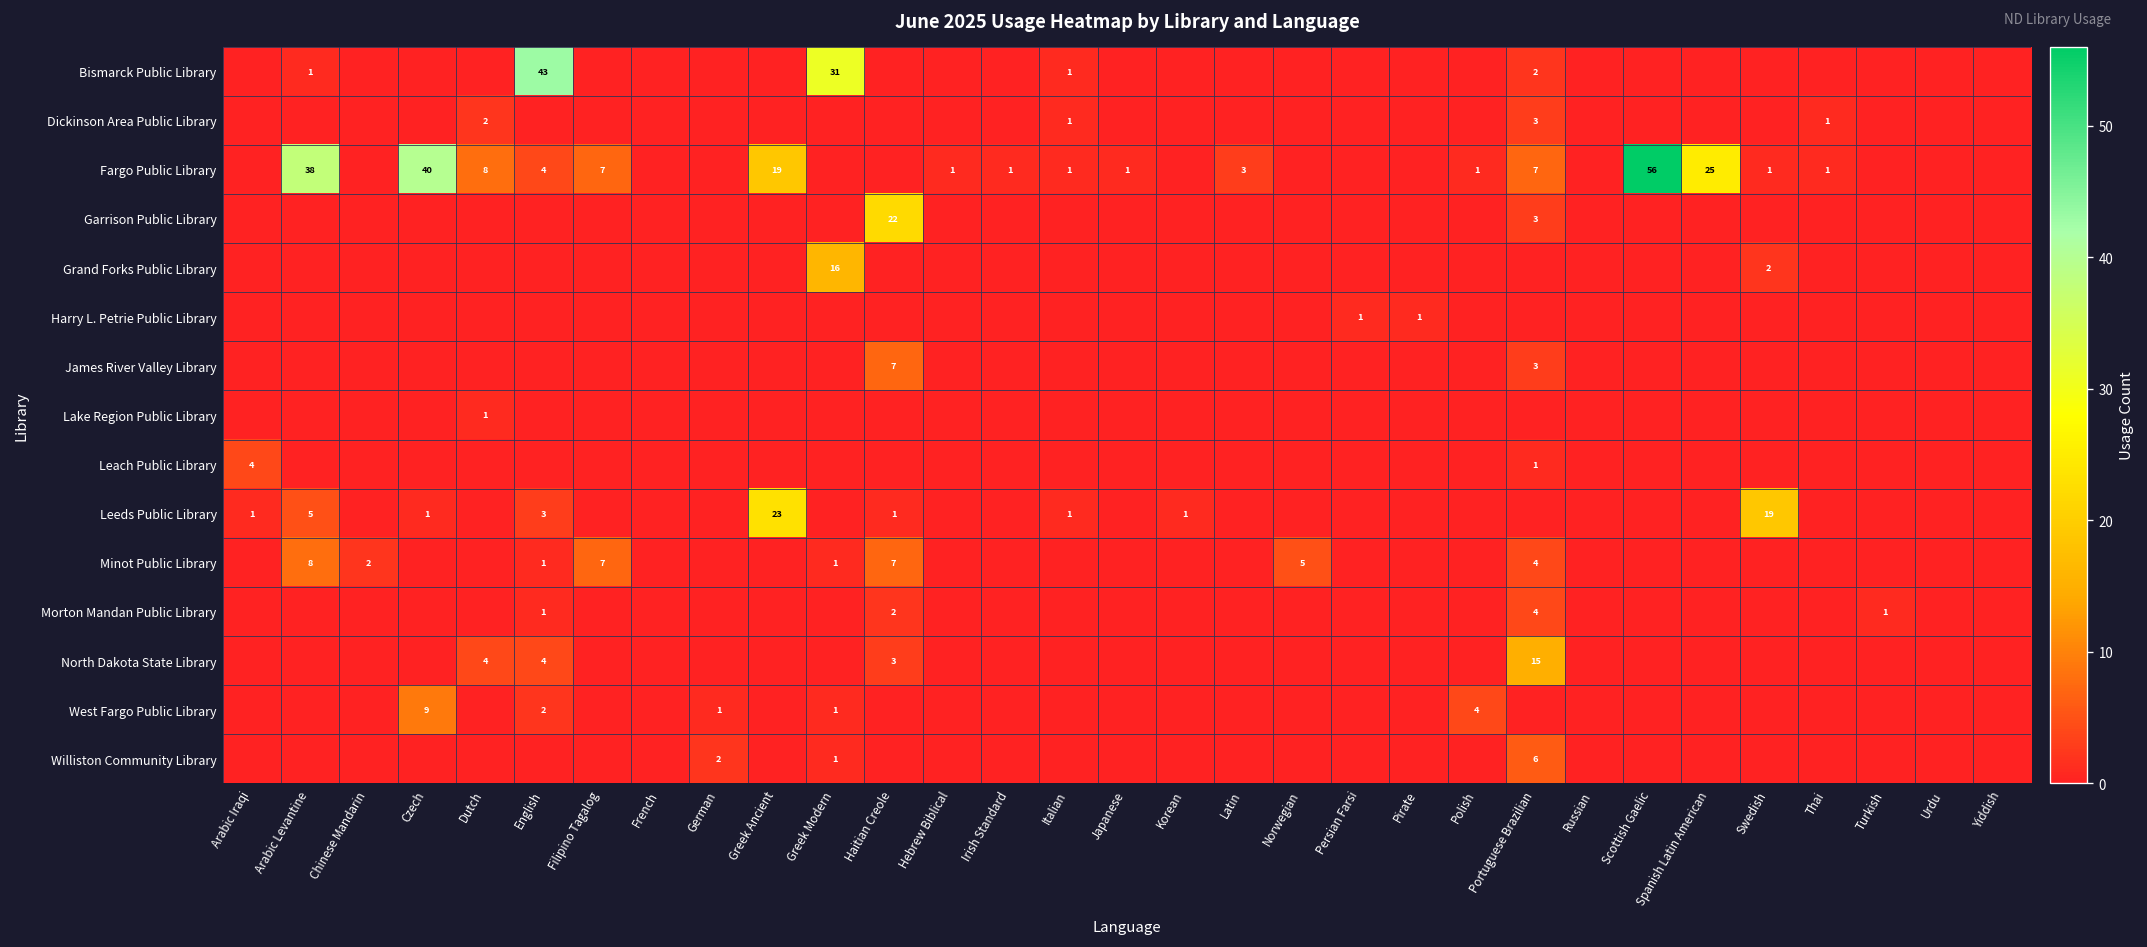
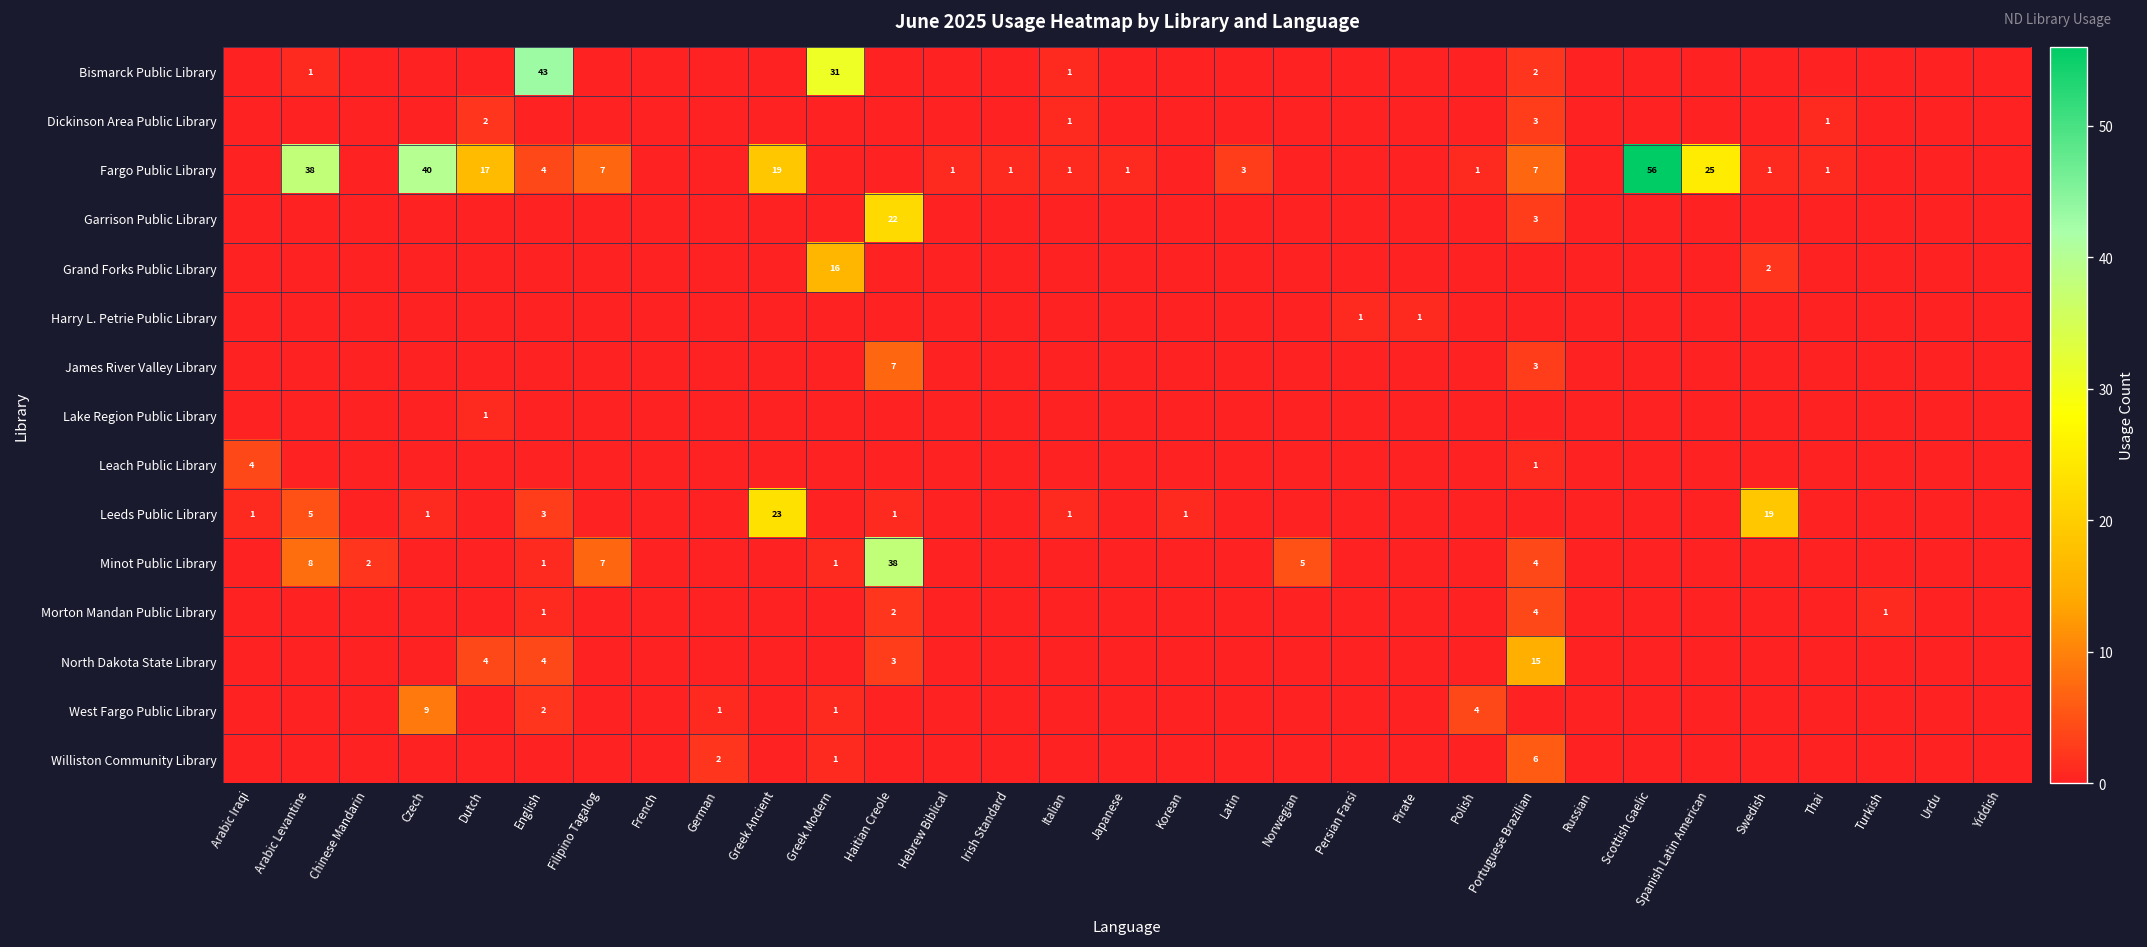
Fargo Public Library, Dutch: 8 -> 17
Minot Public Library, Haitian Creole: 7 -> 38
